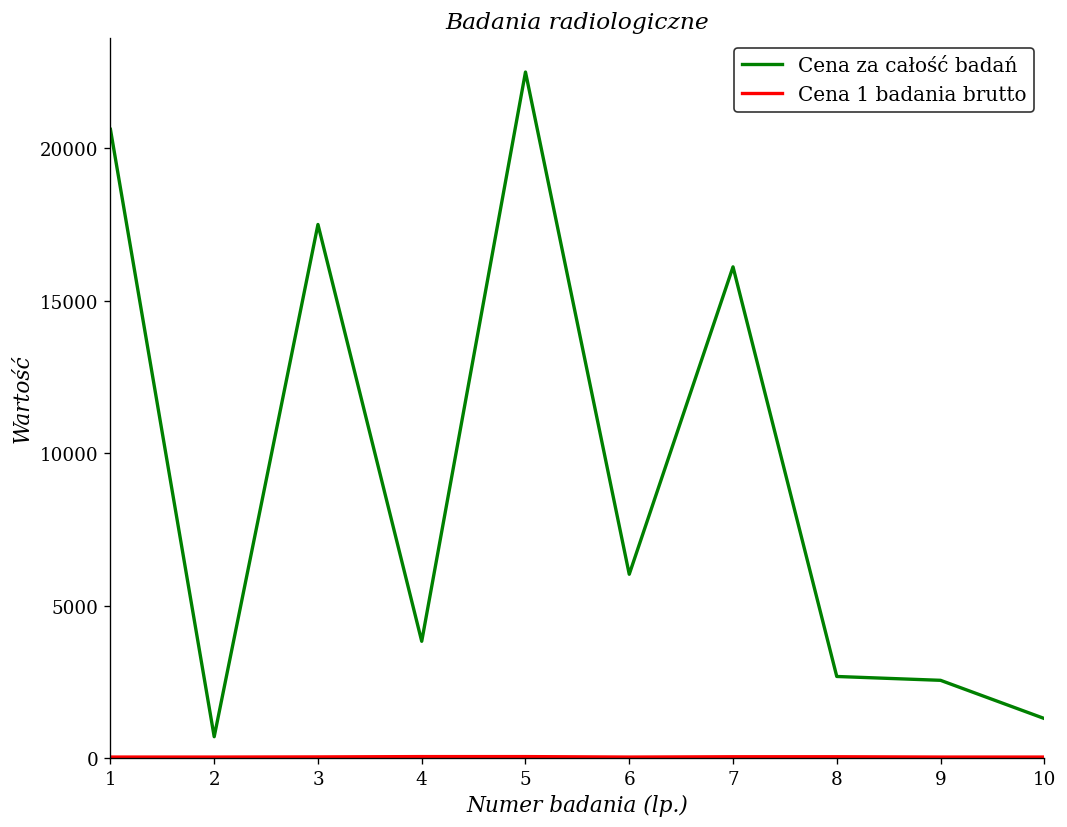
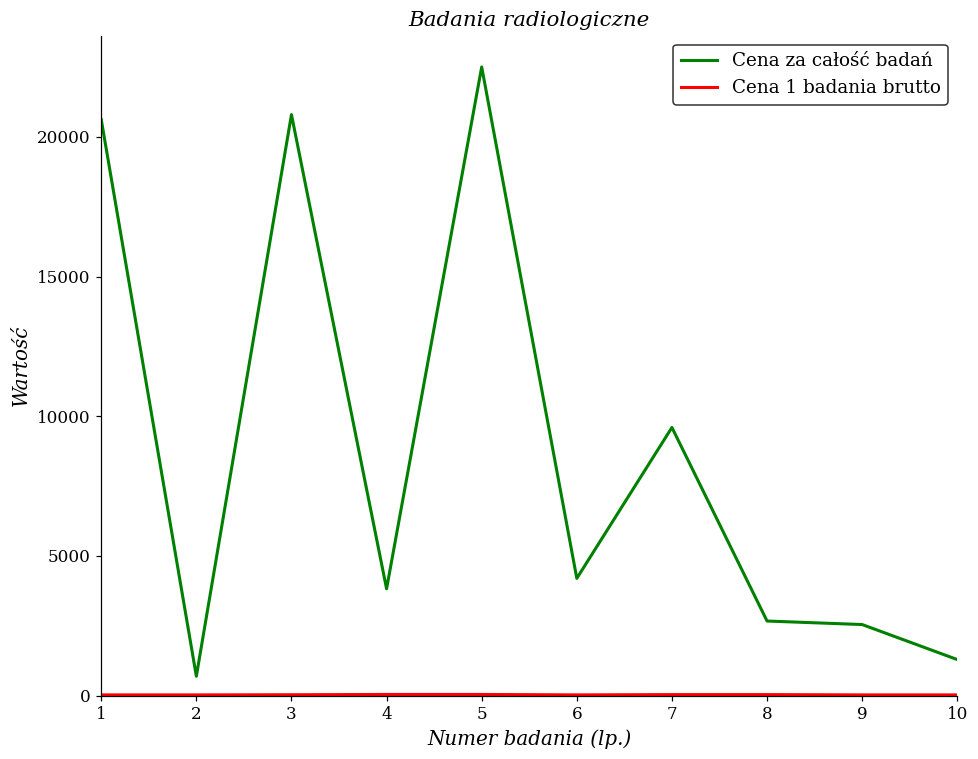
Cena za całość badań, 3: 17500 -> 20800
Cena za całość badań, 6: 6000 -> 4200
Cena za całość badań, 7: 16100 -> 9600
